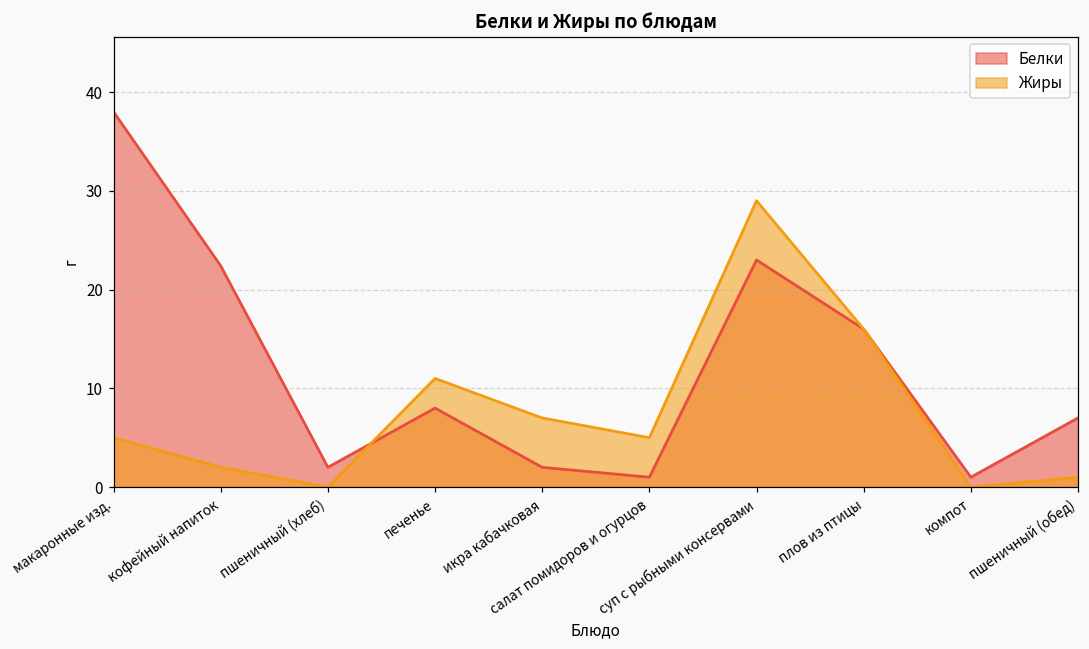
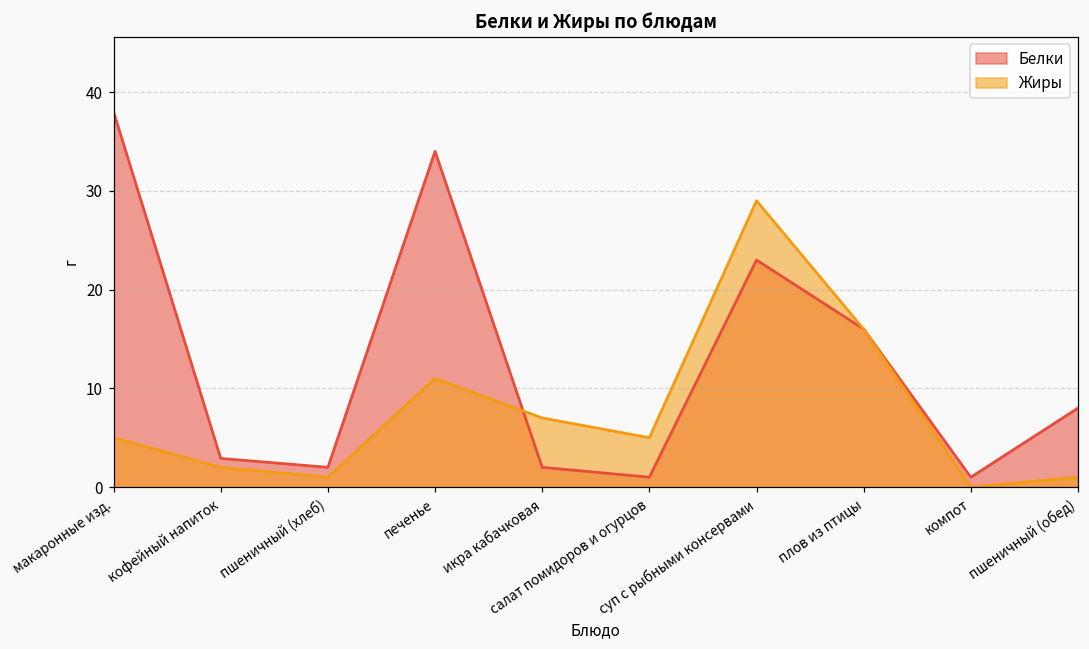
Белки, кофейный напиток: 22 -> 3
Жиры, пшеничный (хлеб): 0 -> 1
Белки, печенье: 8 -> 34
Белки, пшеничный (обед): 7 -> 8
